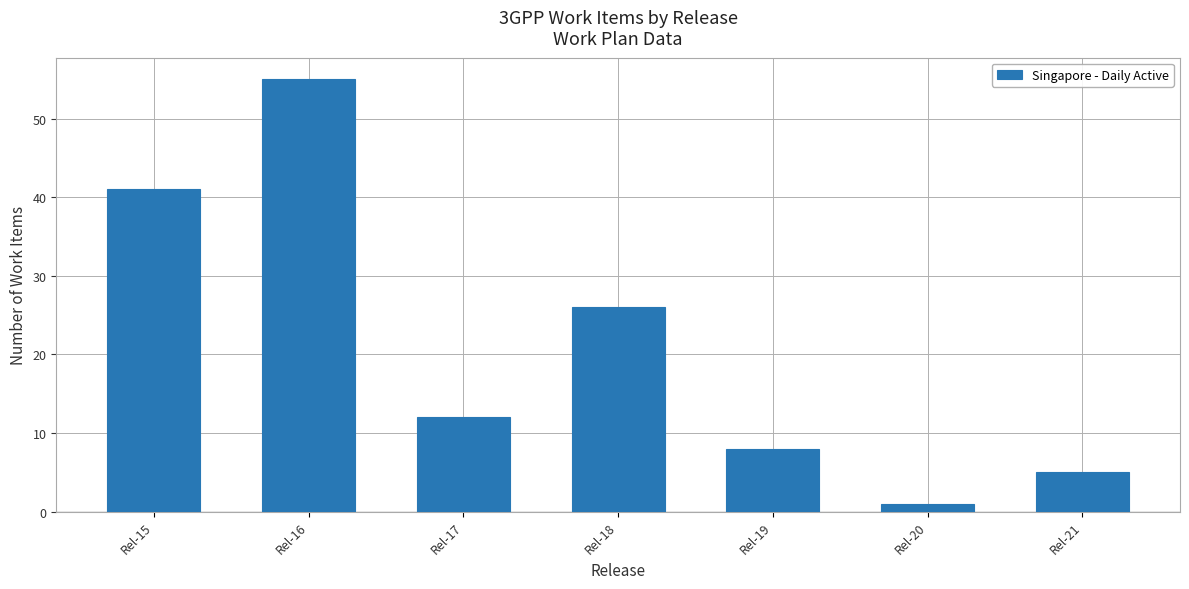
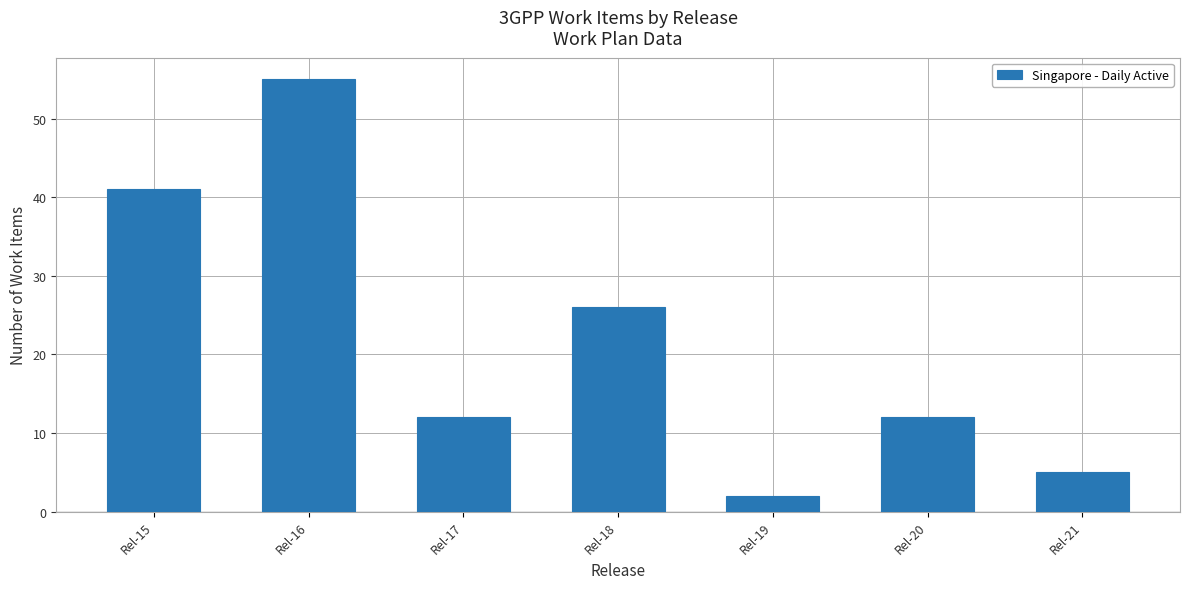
Rel-19: 8 -> 2
Rel-20: 1 -> 12
